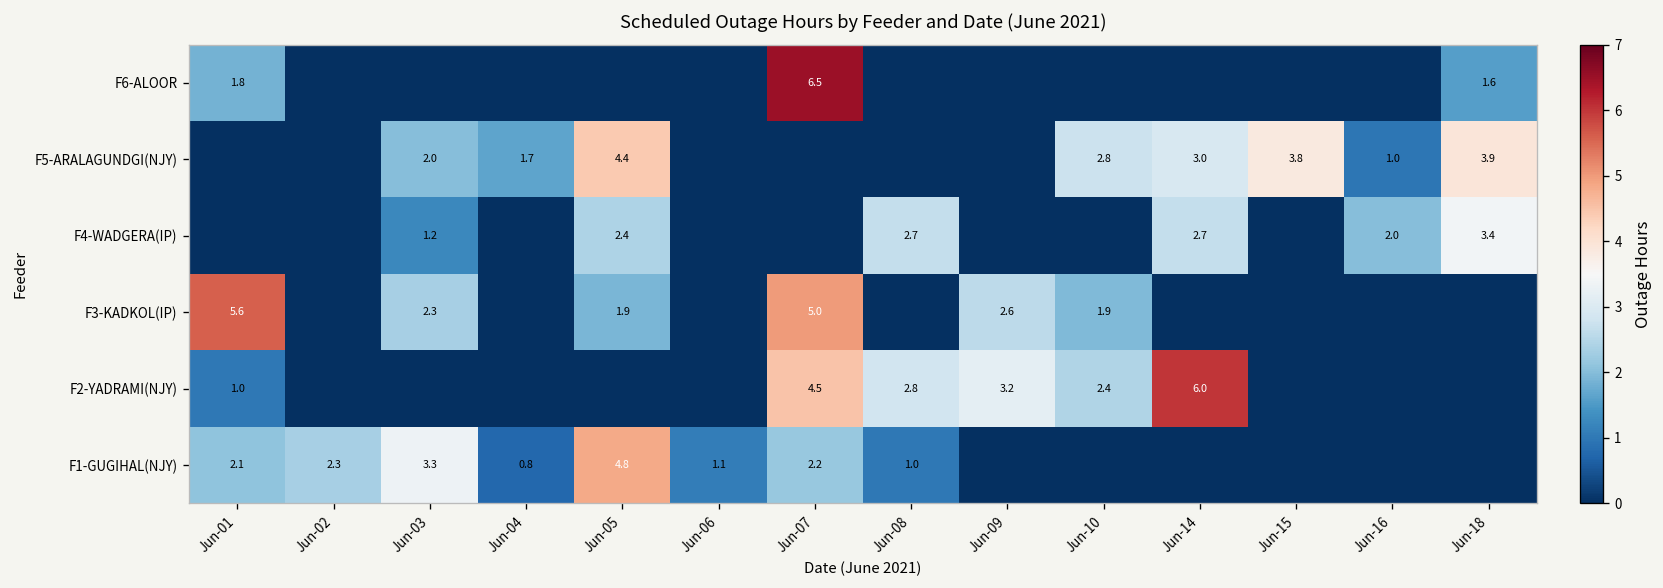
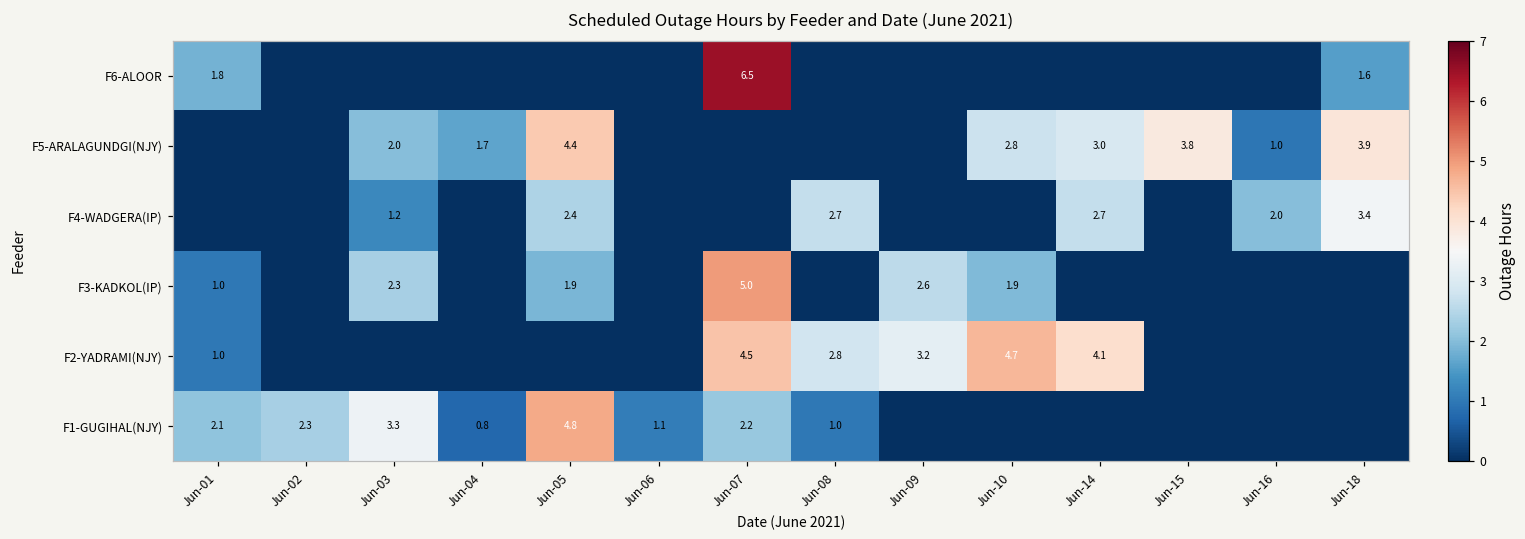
F3-KADKOL(IP), Jun-01: 5.6 -> 1.0
F2-YADRAMI(NJY), Jun-10: 2.4 -> 4.7
F2-YADRAMI(NJY), Jun-14: 6.0 -> 4.1
